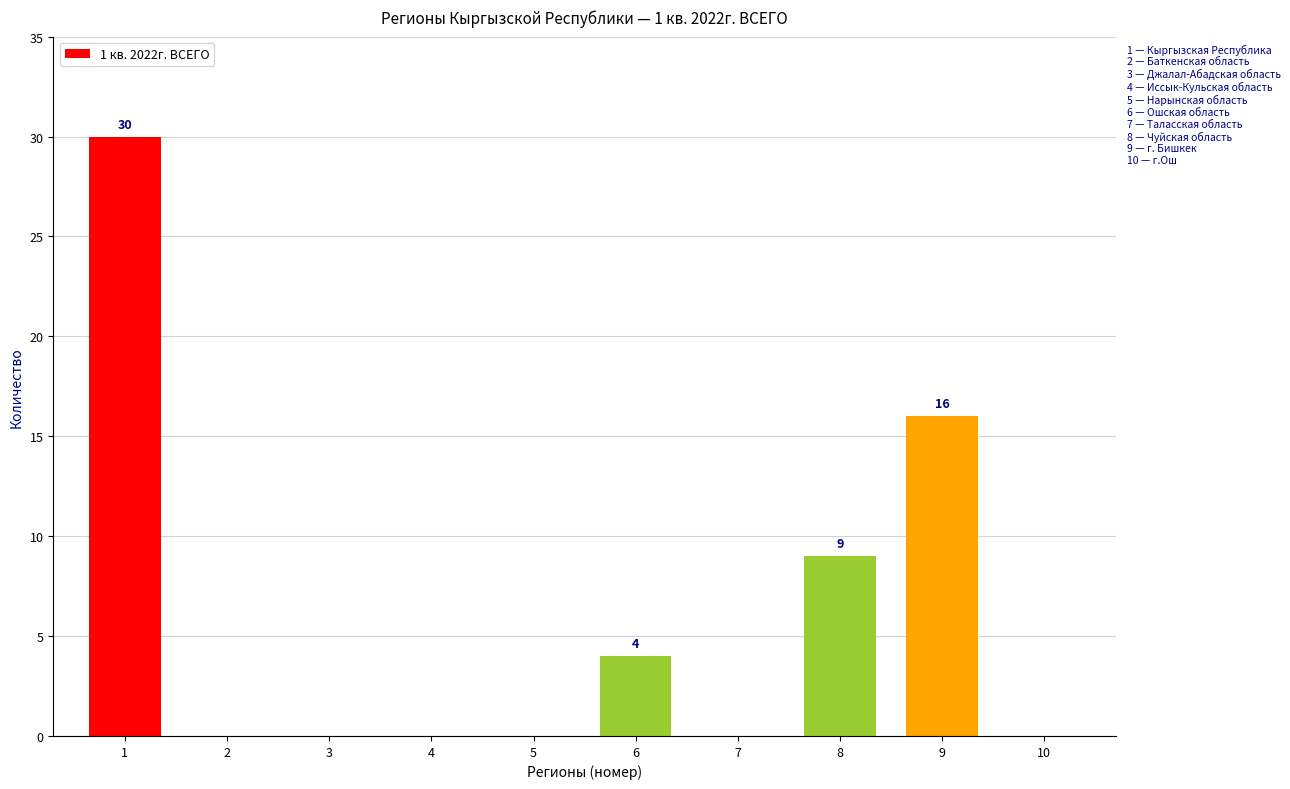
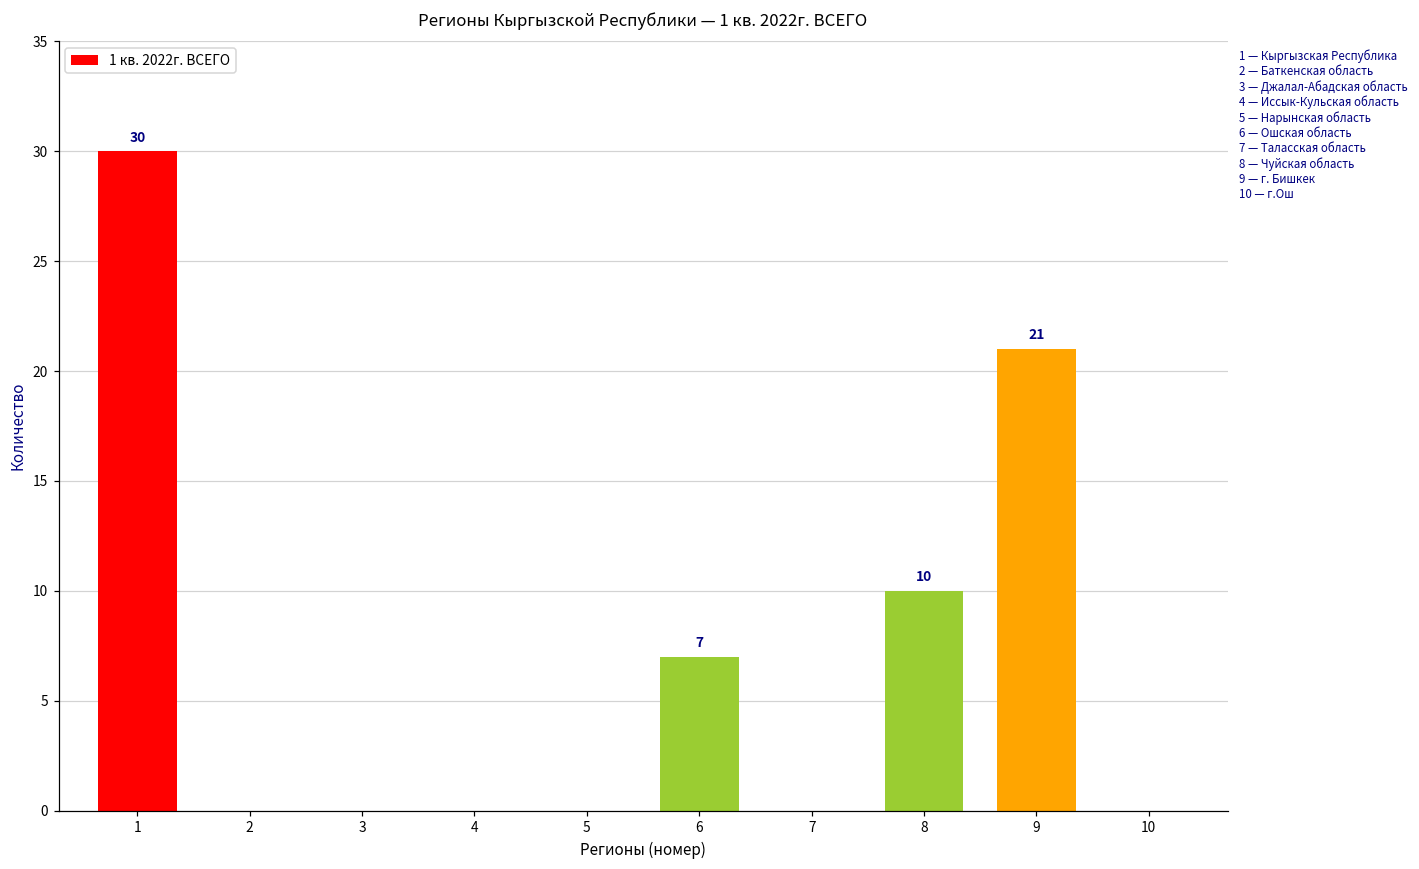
6: 4 -> 7
8: 9 -> 10
9: 16 -> 21
